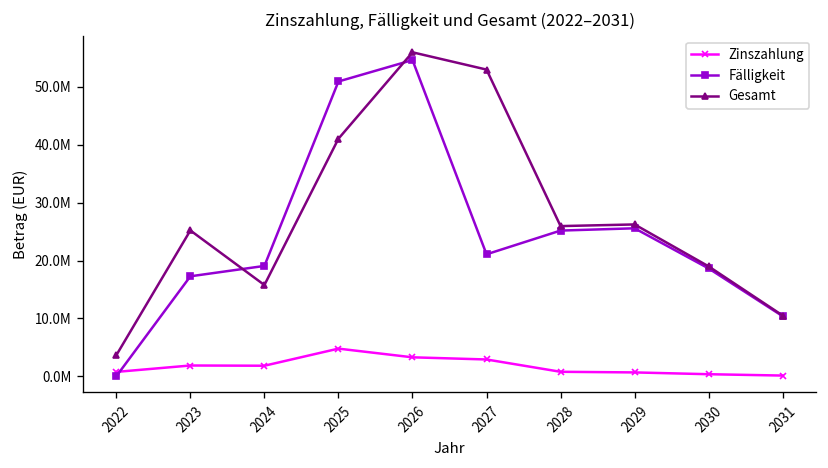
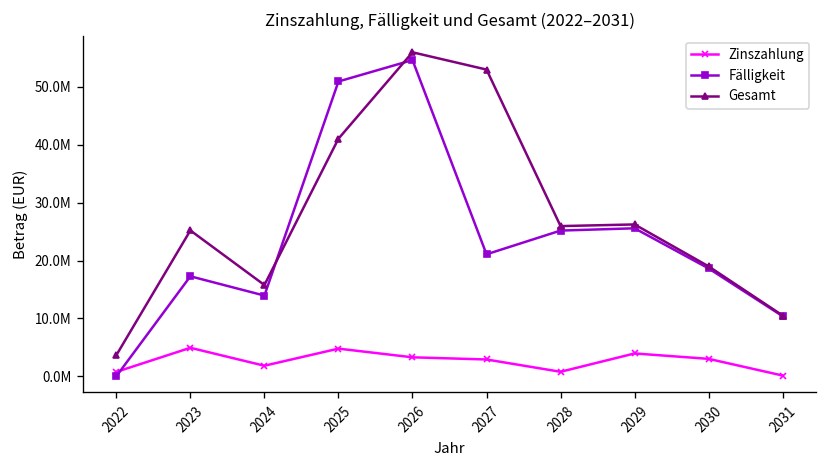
Zinszahlung, 2023: 2000000 -> 5000000
Fälligkeit, 2024: 19000000 -> 14000000
Zinszahlung, 2029: 1000000 -> 4000000
Zinszahlung, 2030: 0 -> 3000000
